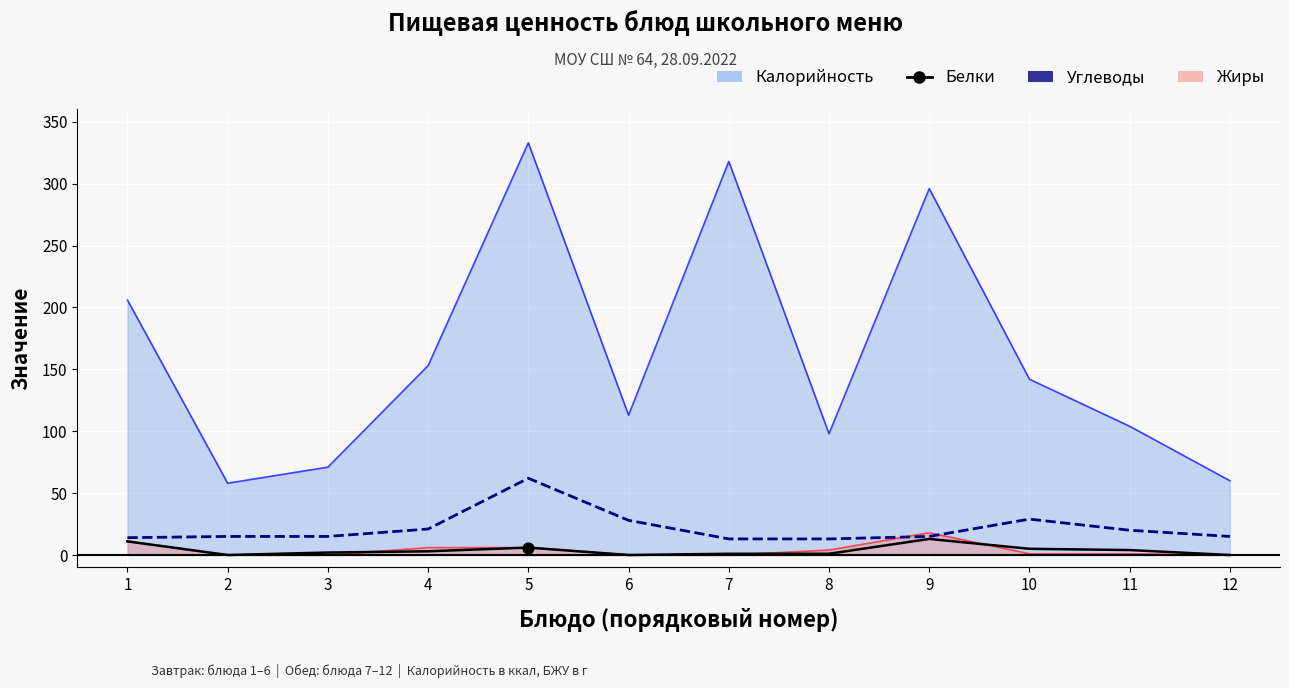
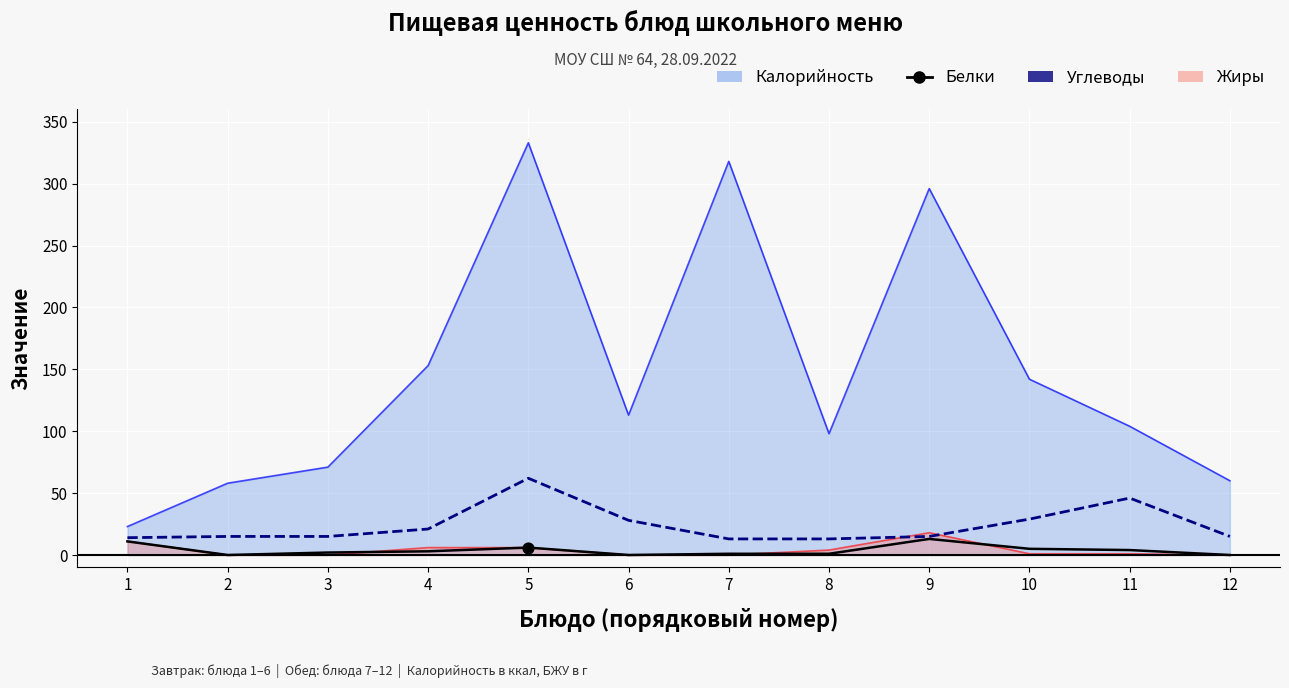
Калорийность, 1: 206 -> 23
Углеводы, 11: 20 -> 46
